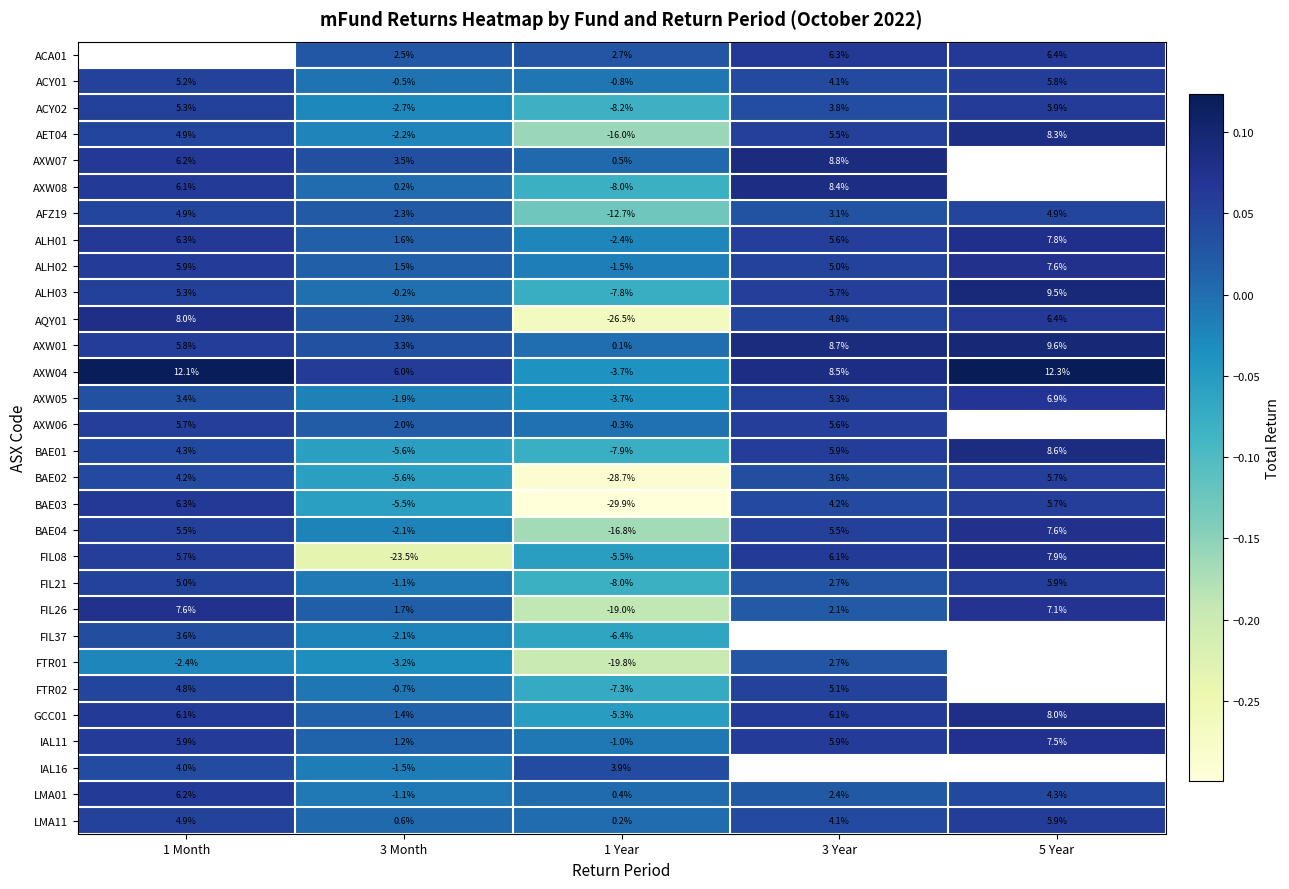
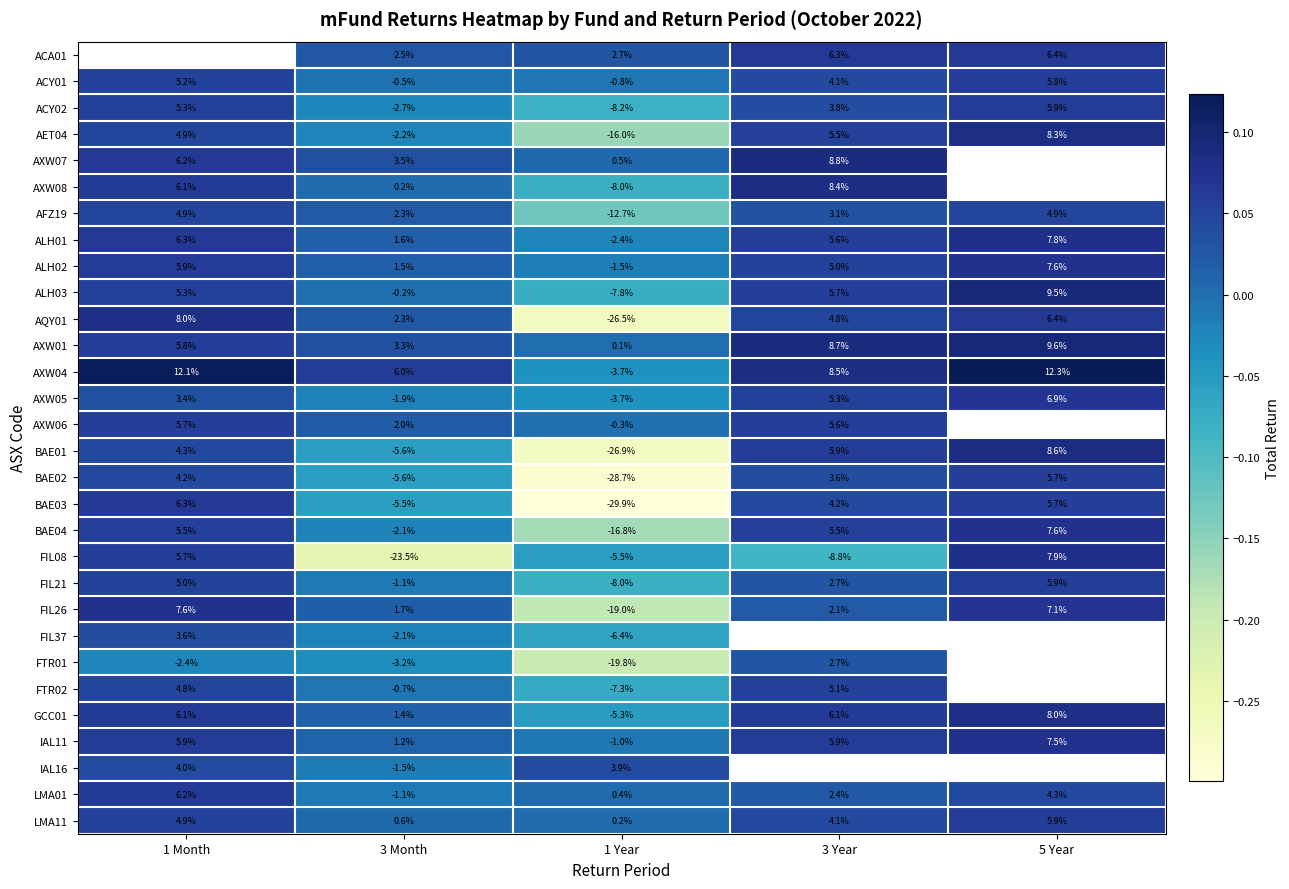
BAE01, 1 Year: -7.9% -> -26.9%
FIL08, 3 Year: 6.1% -> -8.8%
